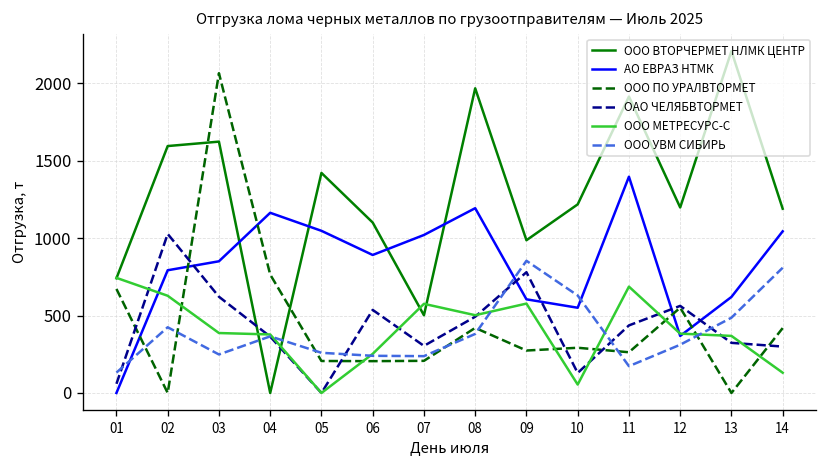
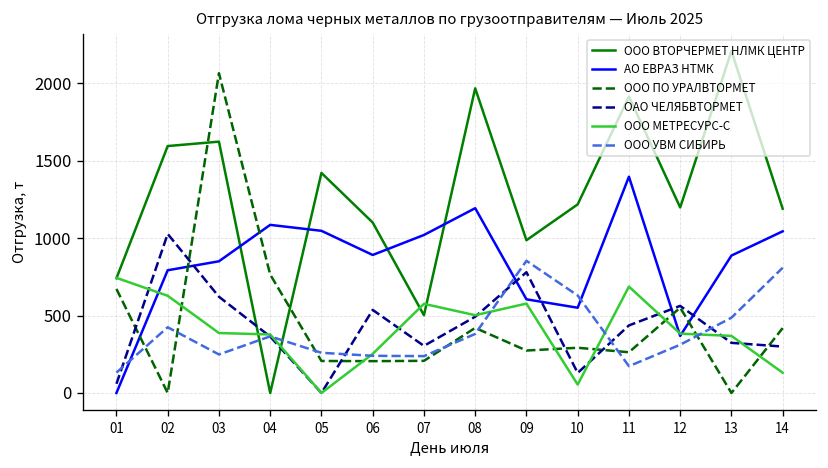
АО ЕВРАЗ НТМК, 04: 1160 -> 1090
АО ЕВРАЗ НТМК, 13: 620 -> 890
